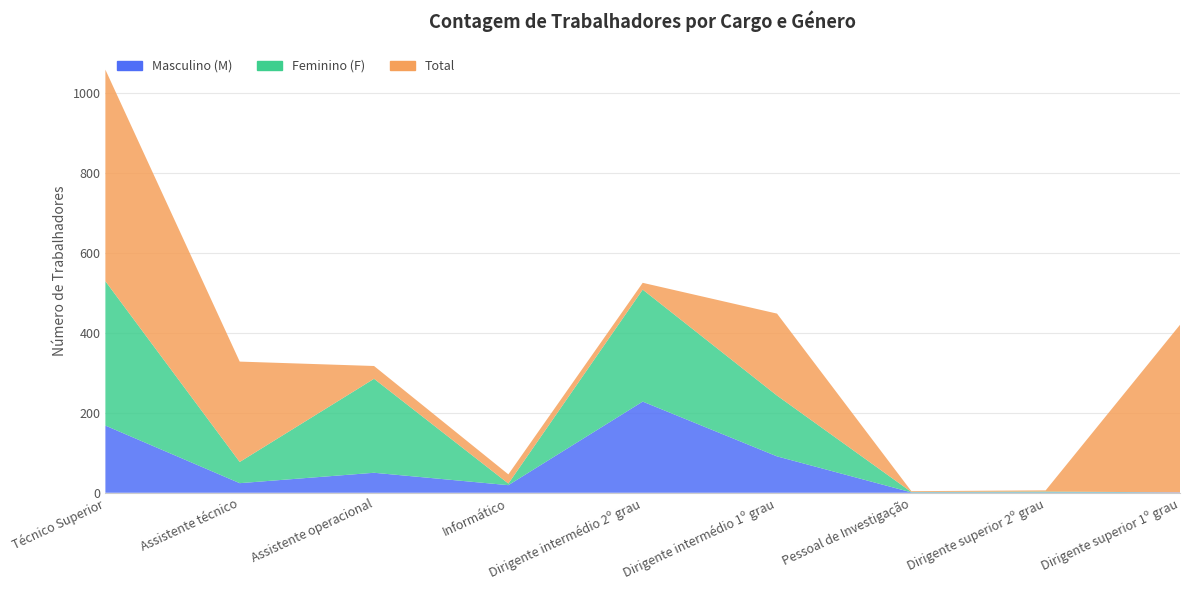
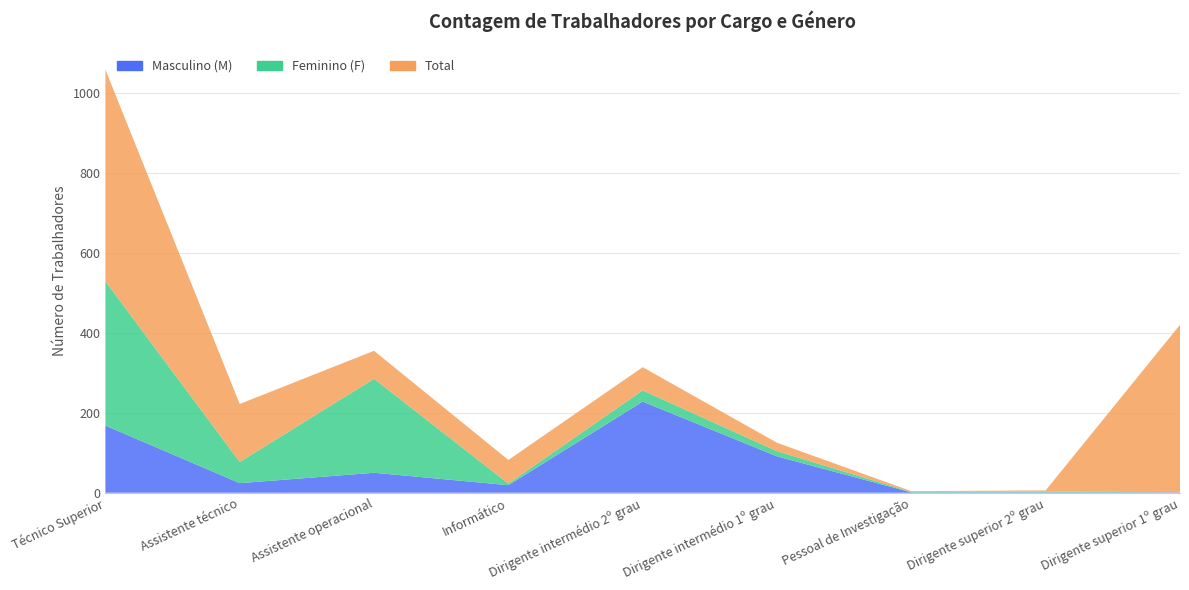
Total, Assistente técnico: 250 -> 150
Total, Assistente operacional: 30 -> 70
Total, Informático: 20 -> 60
Feminino (F), Dirigente intermédio 2º grau: 280 -> 30
Total, Dirigente intermédio 2º grau: 20 -> 60
Feminino (F), Dirigente intermédio 1º grau: 150 -> 10
Total, Dirigente intermédio 1º grau: 210 -> 20
